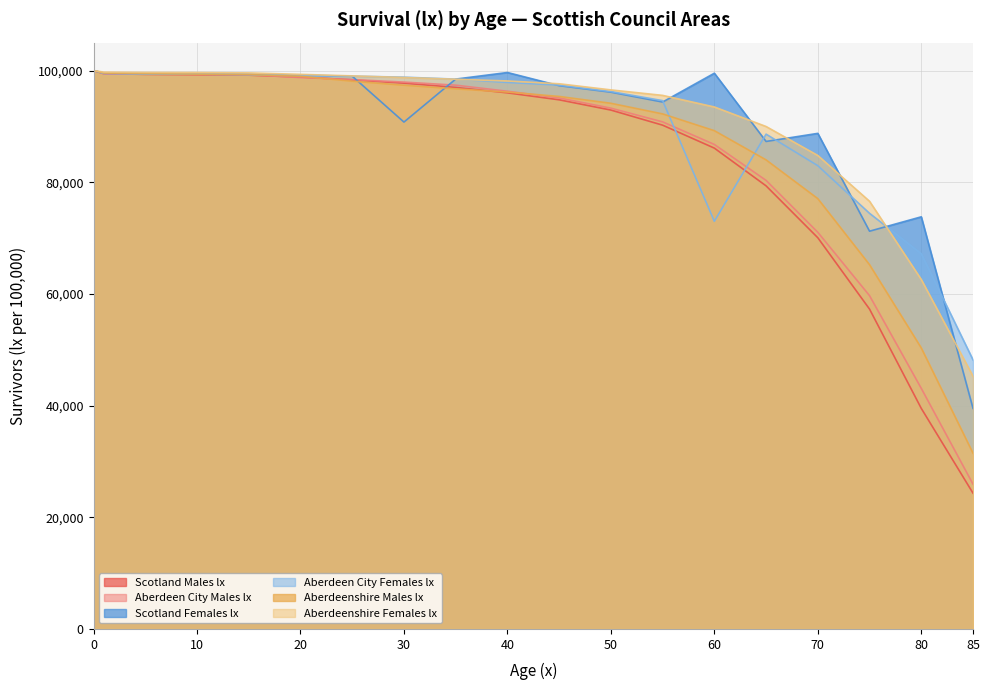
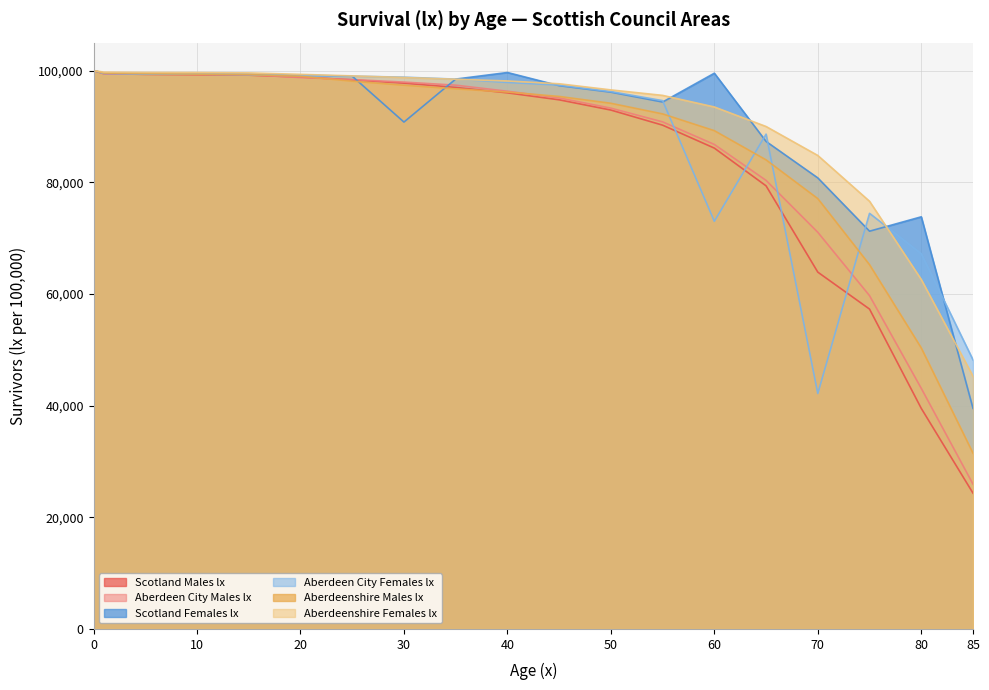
Scotland Males lx, 70: 70,000 -> 64,000
Scotland Females lx, 70: 89,000 -> 81,000
Aberdeen City Females lx, 70: 83,000 -> 42,000
